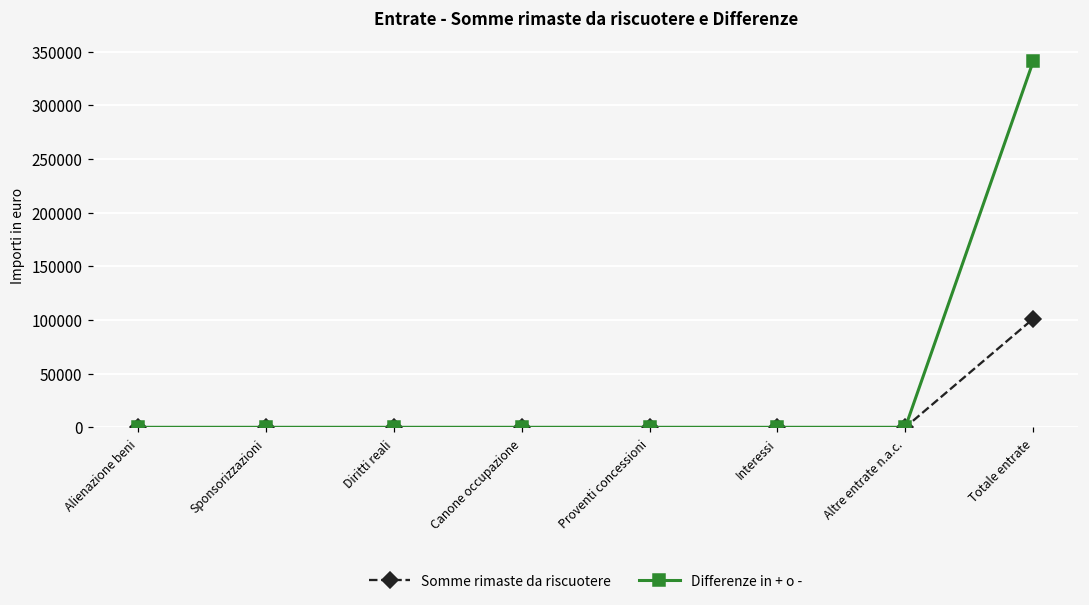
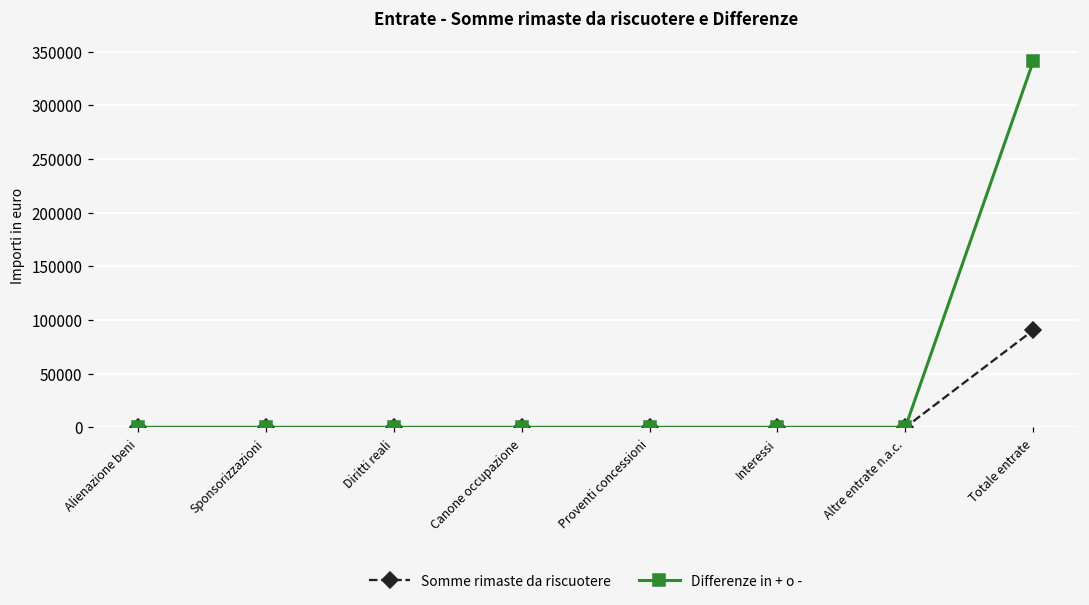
Somme rimaste da riscuotere, Totale entrate: 100000 -> 90000
